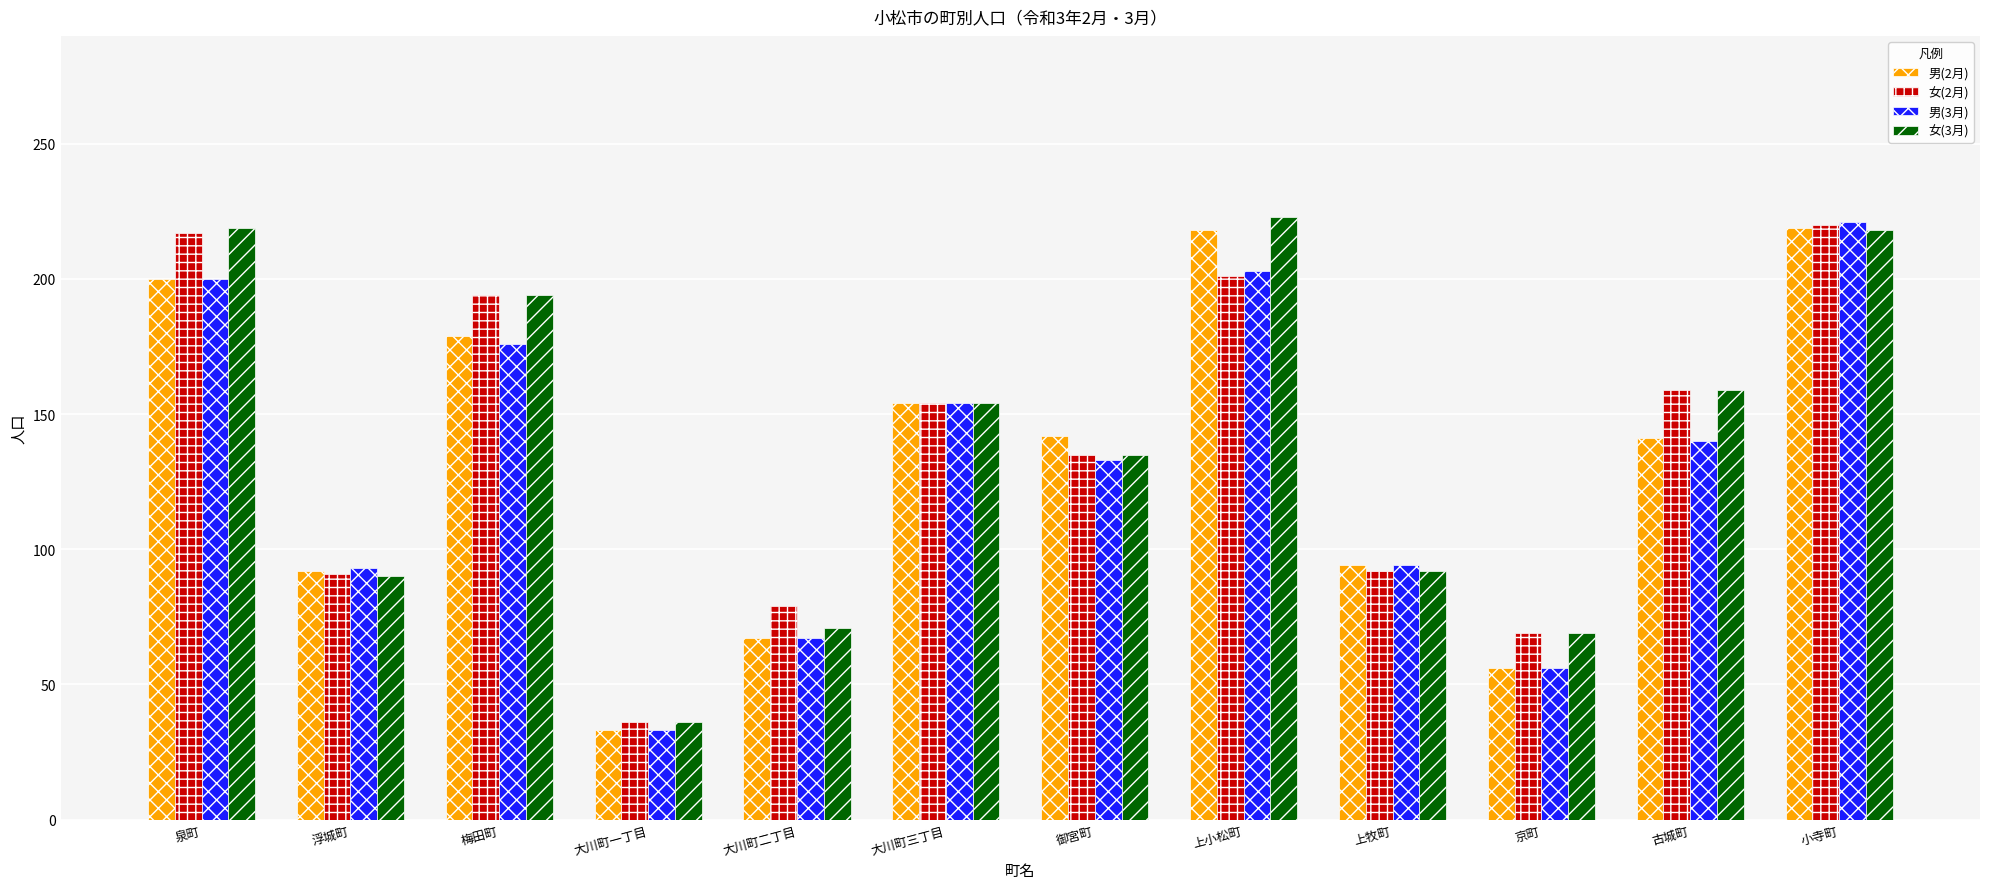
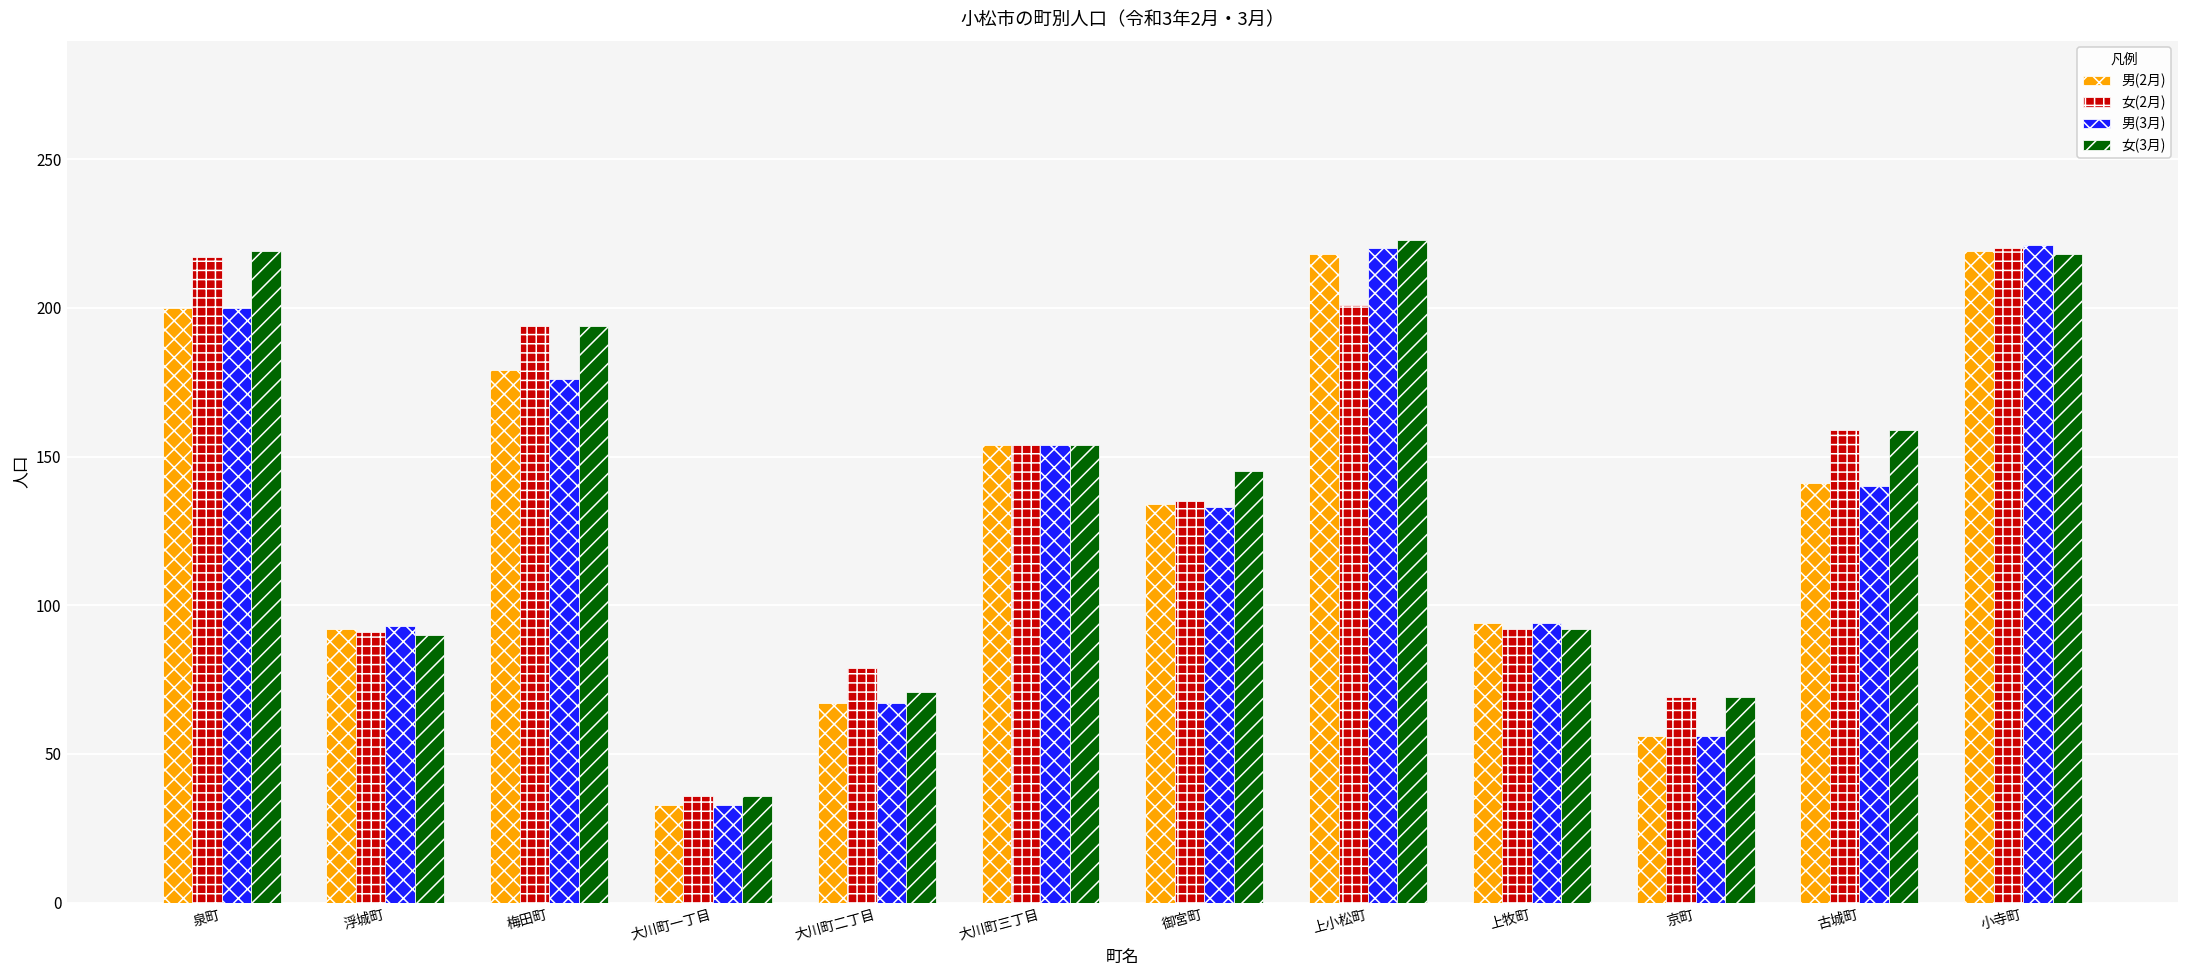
男(2月), 御宮町: 142 -> 134
女(3月), 御宮町: 135 -> 145
男(3月), 上小松町: 203 -> 220
